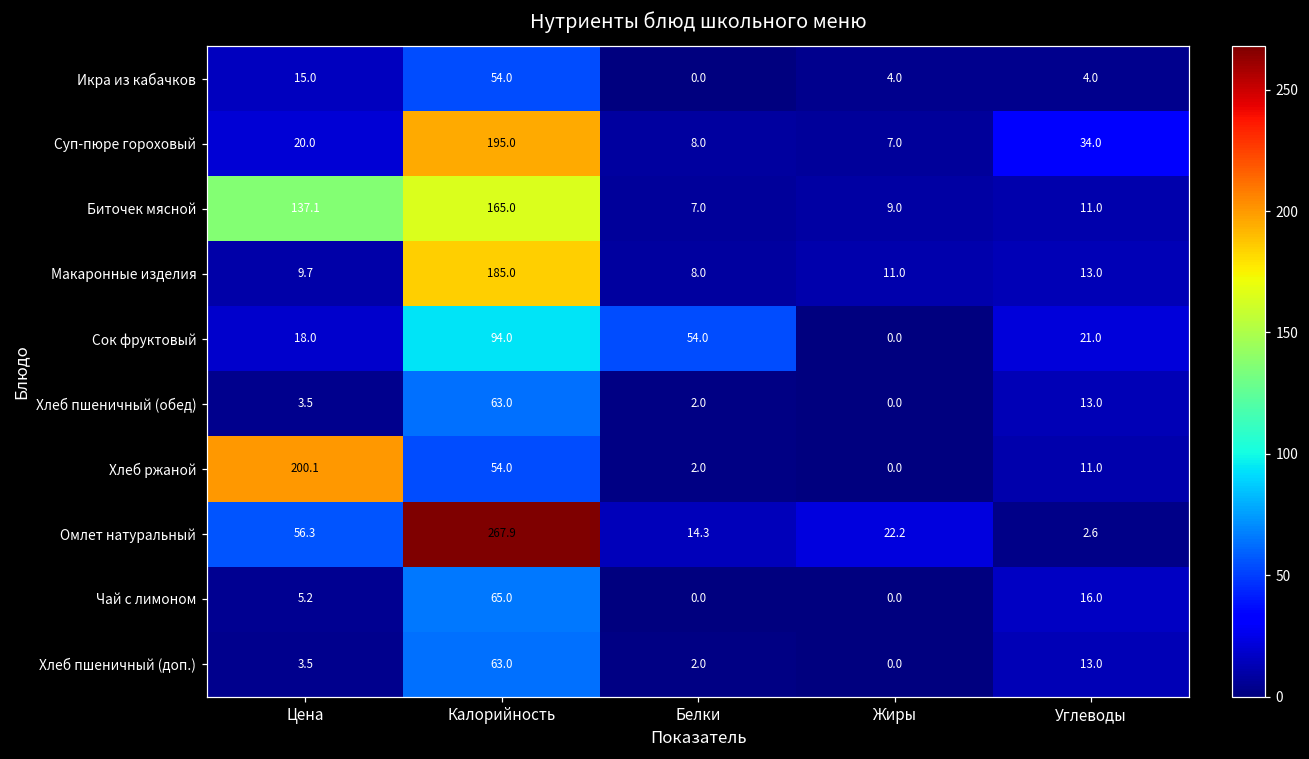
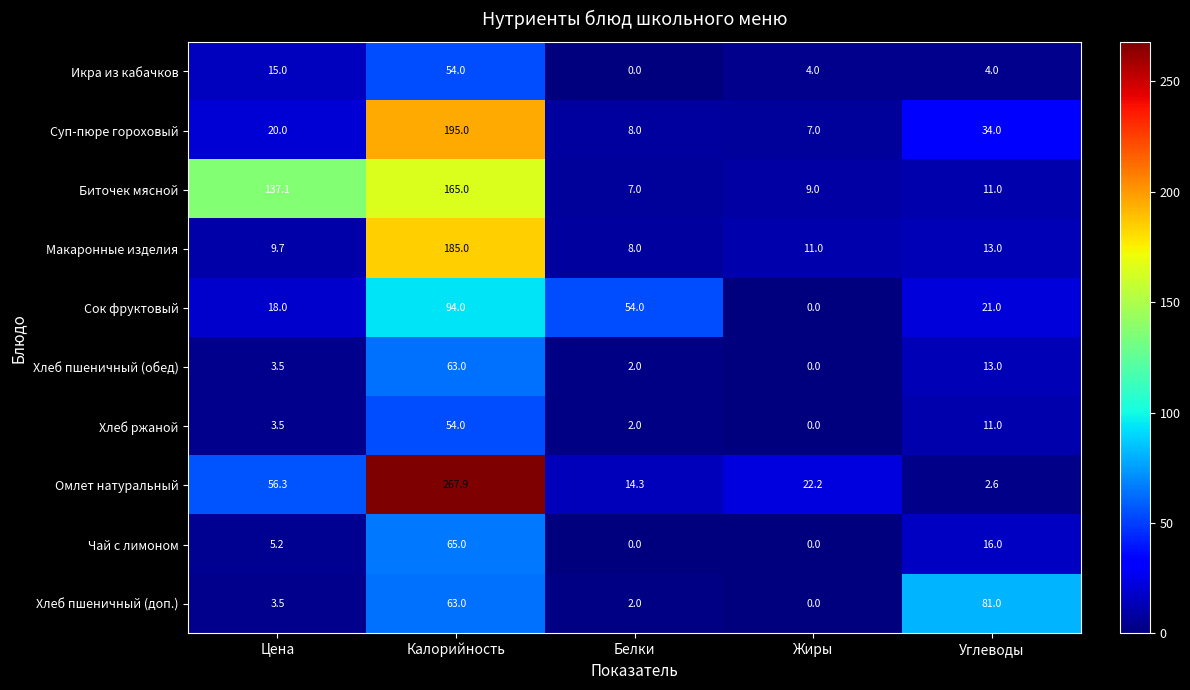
Хлеб ржаной, Цена: 200.1 -> 3.5
Хлеб пшеничный (доп.), Углеводы: 13.0 -> 81.0
